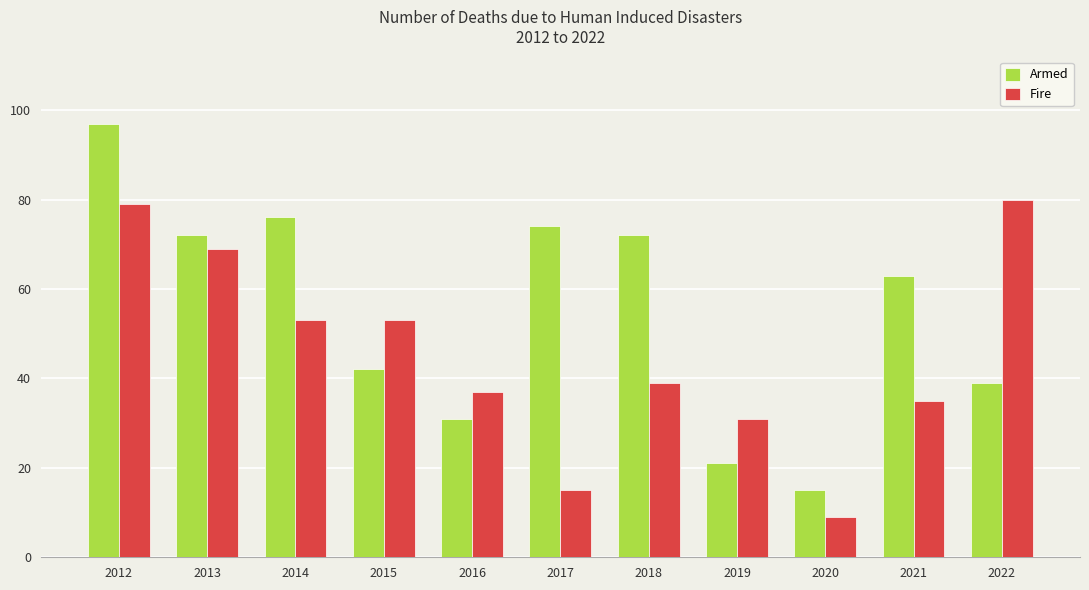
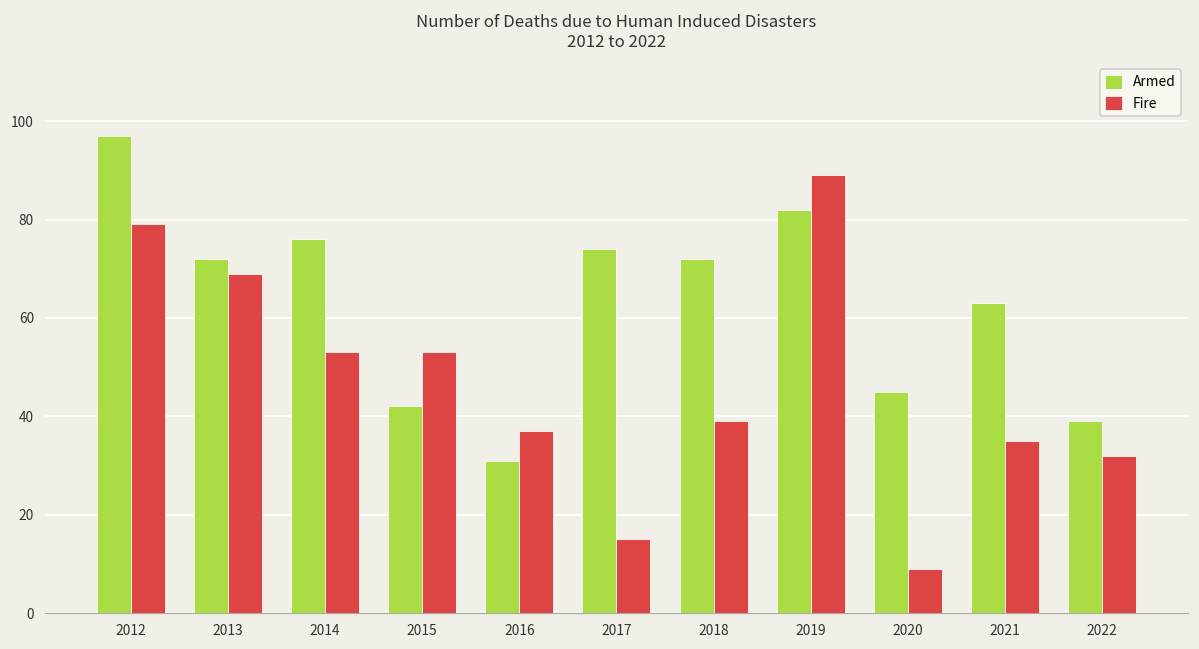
Armed, 2019: 21 -> 82
Fire, 2019: 31 -> 89
Armed, 2020: 15 -> 45
Fire, 2022: 80 -> 32
